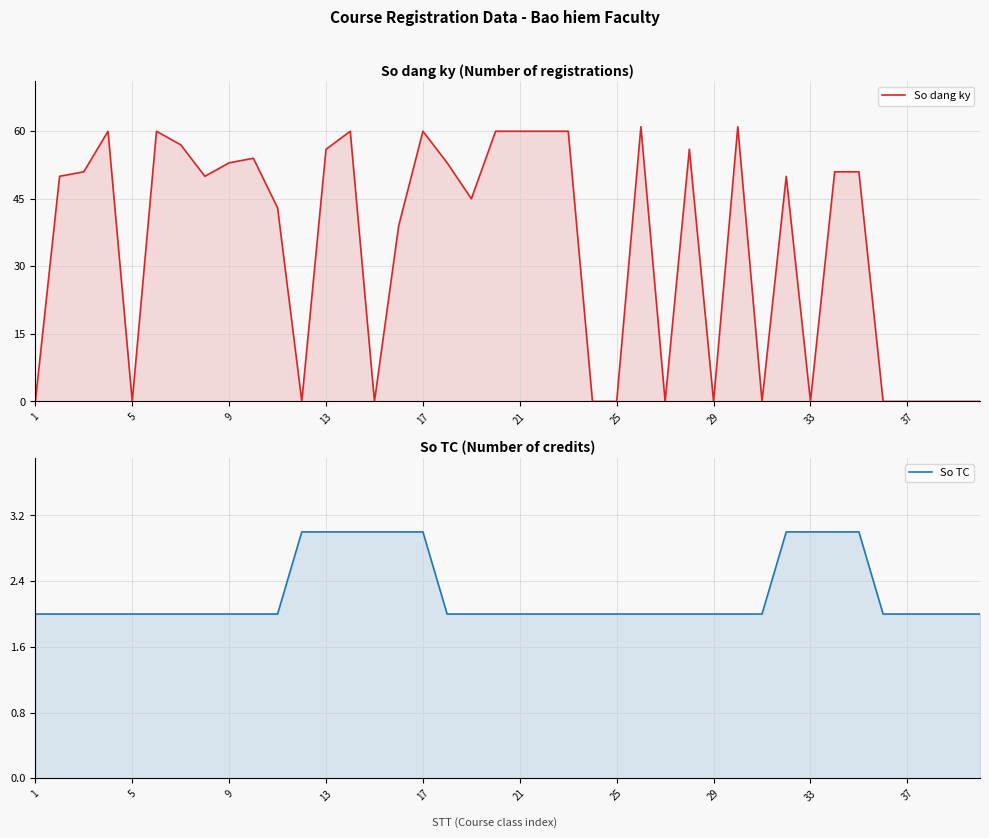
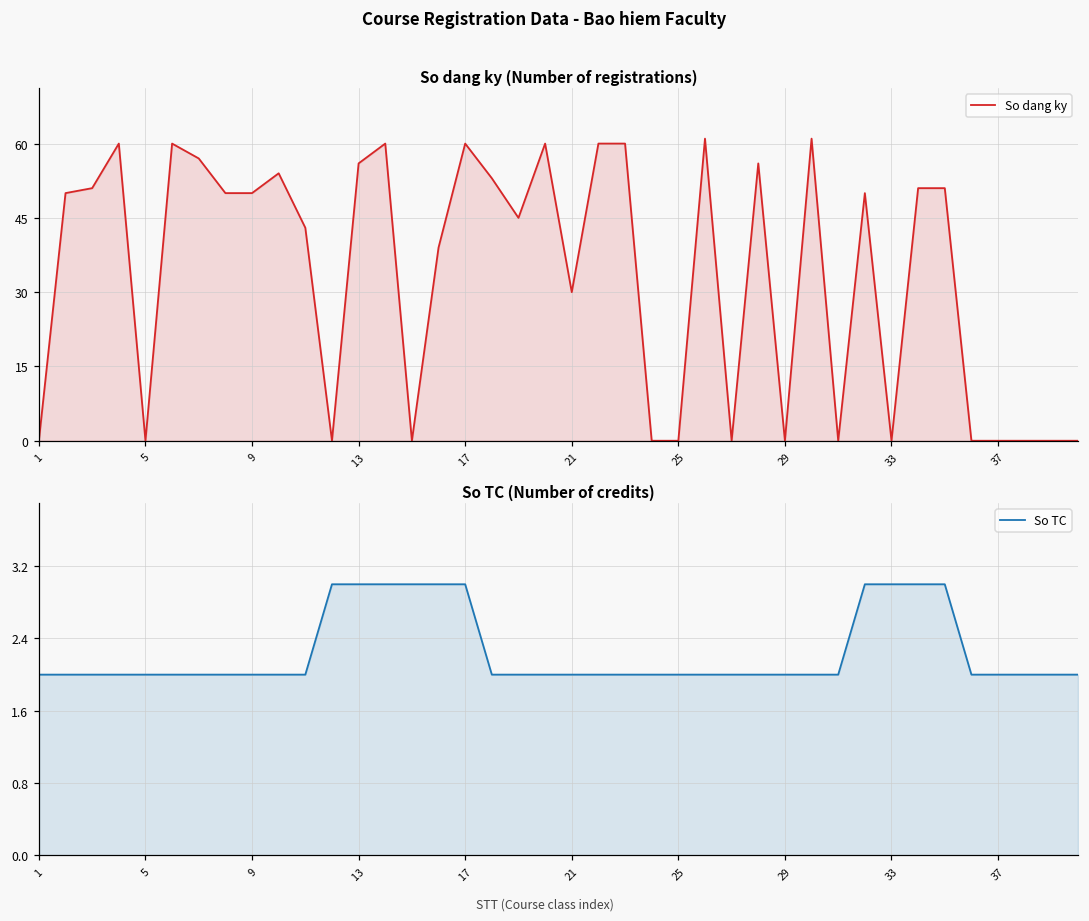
So dang ky (Number of registrations), 9: 53 -> 50
So dang ky (Number of registrations), 21: 60 -> 30
